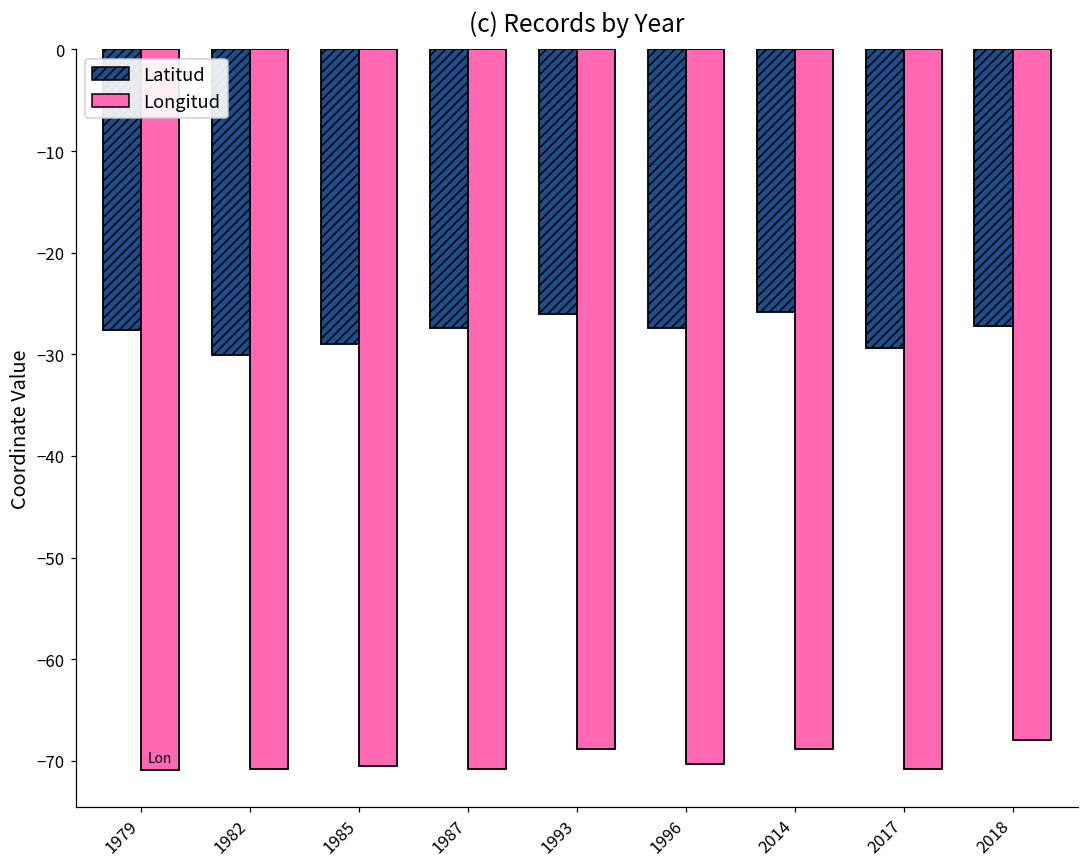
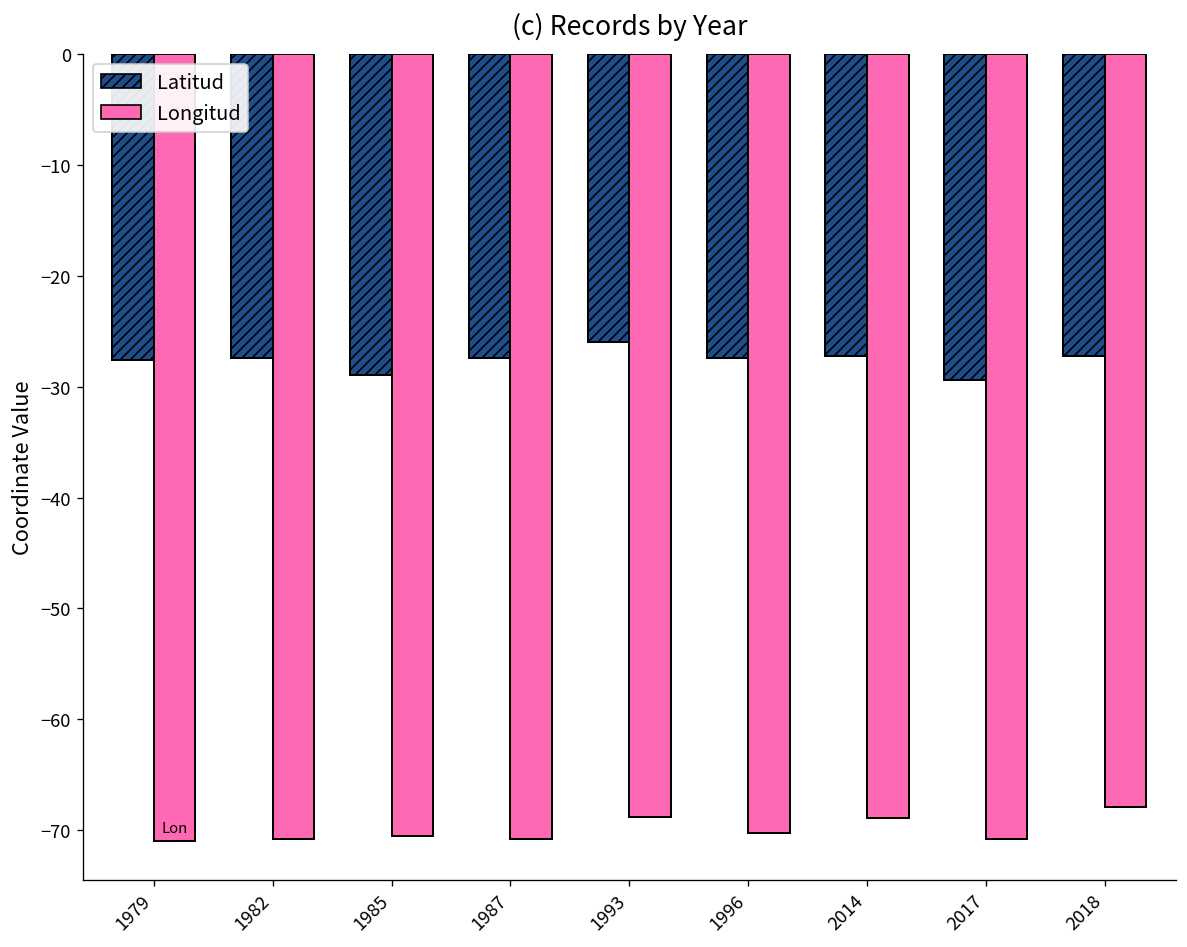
Latitud, 1982: -30 -> -27
Latitud, 2014: -26 -> -27
